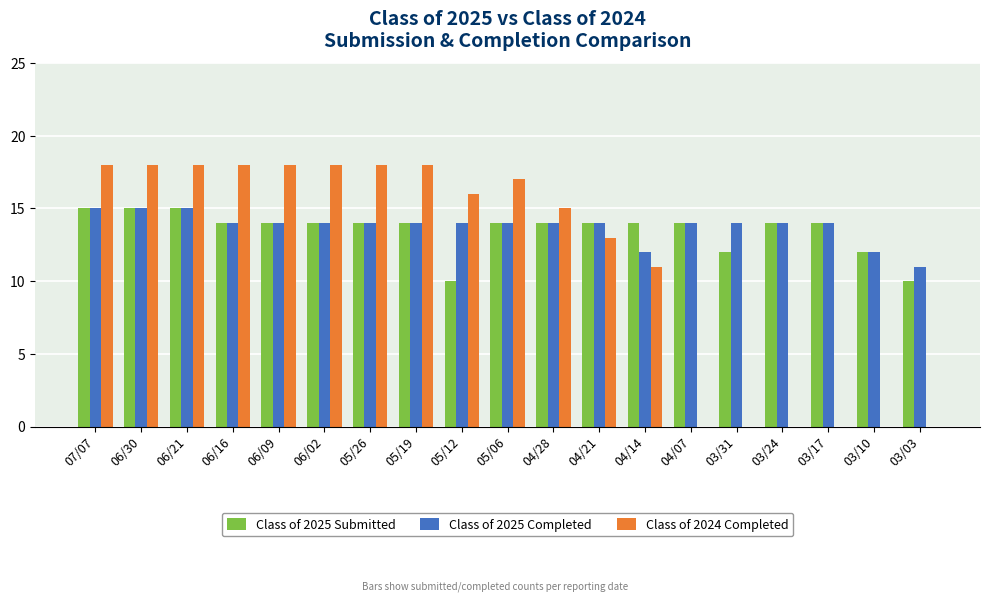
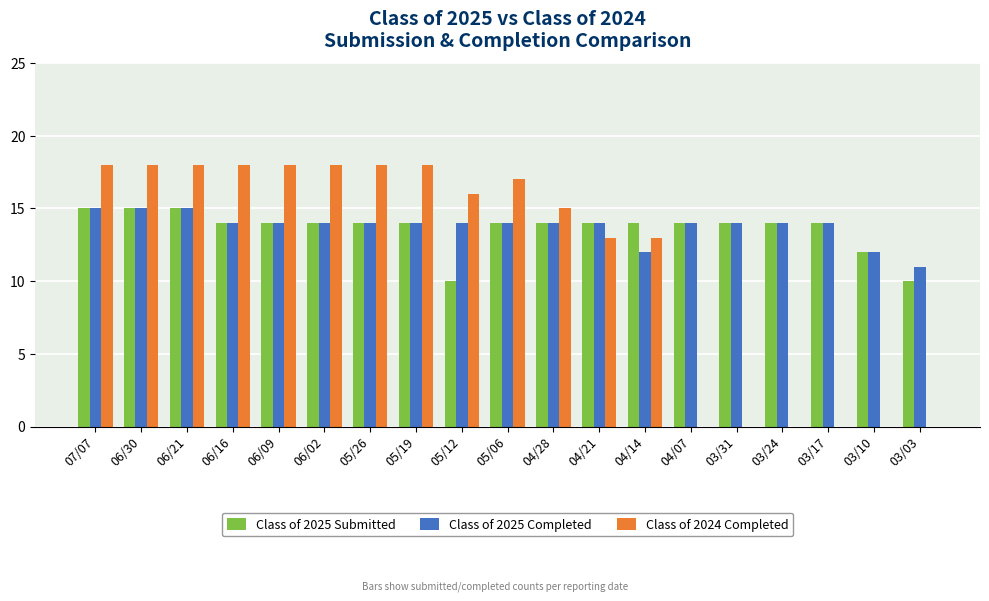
Class of 2024 Completed, 04/14: 11 -> 13
Class of 2025 Submitted, 03/31: 12 -> 14
